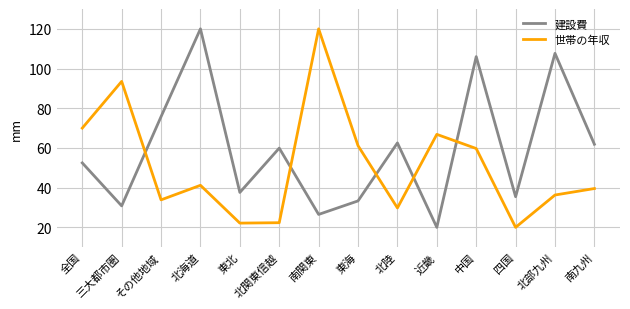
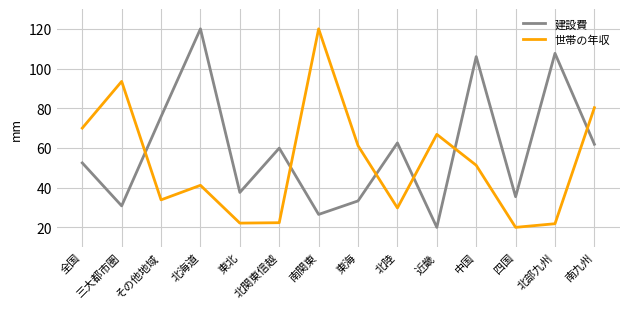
世帯の年収, 中国: 60 -> 51
世帯の年収, 北部九州: 36 -> 22
世帯の年収, 南九州: 40 -> 80
